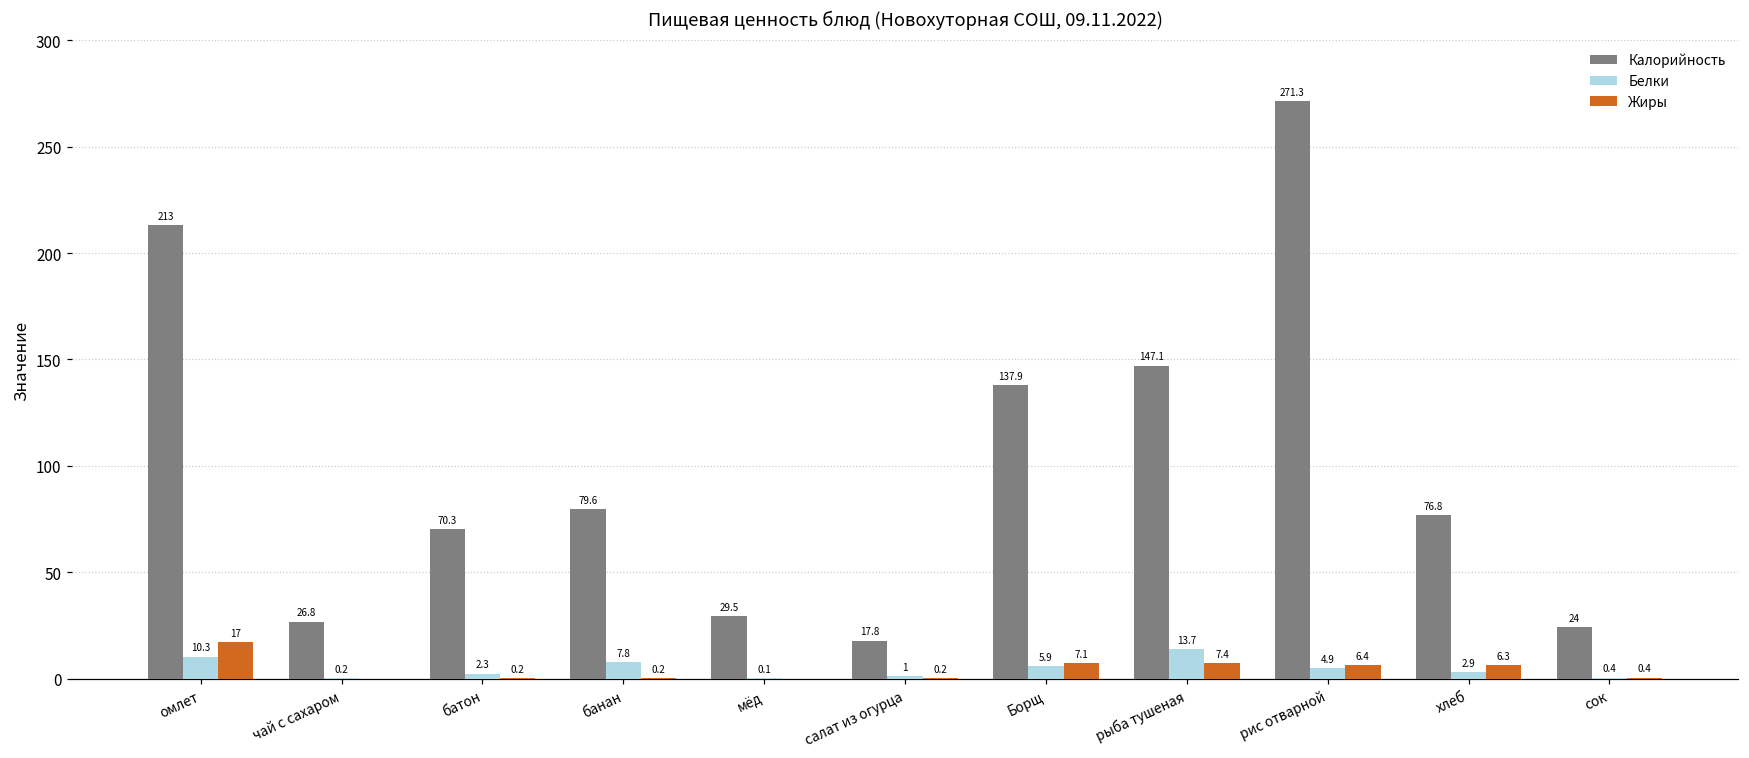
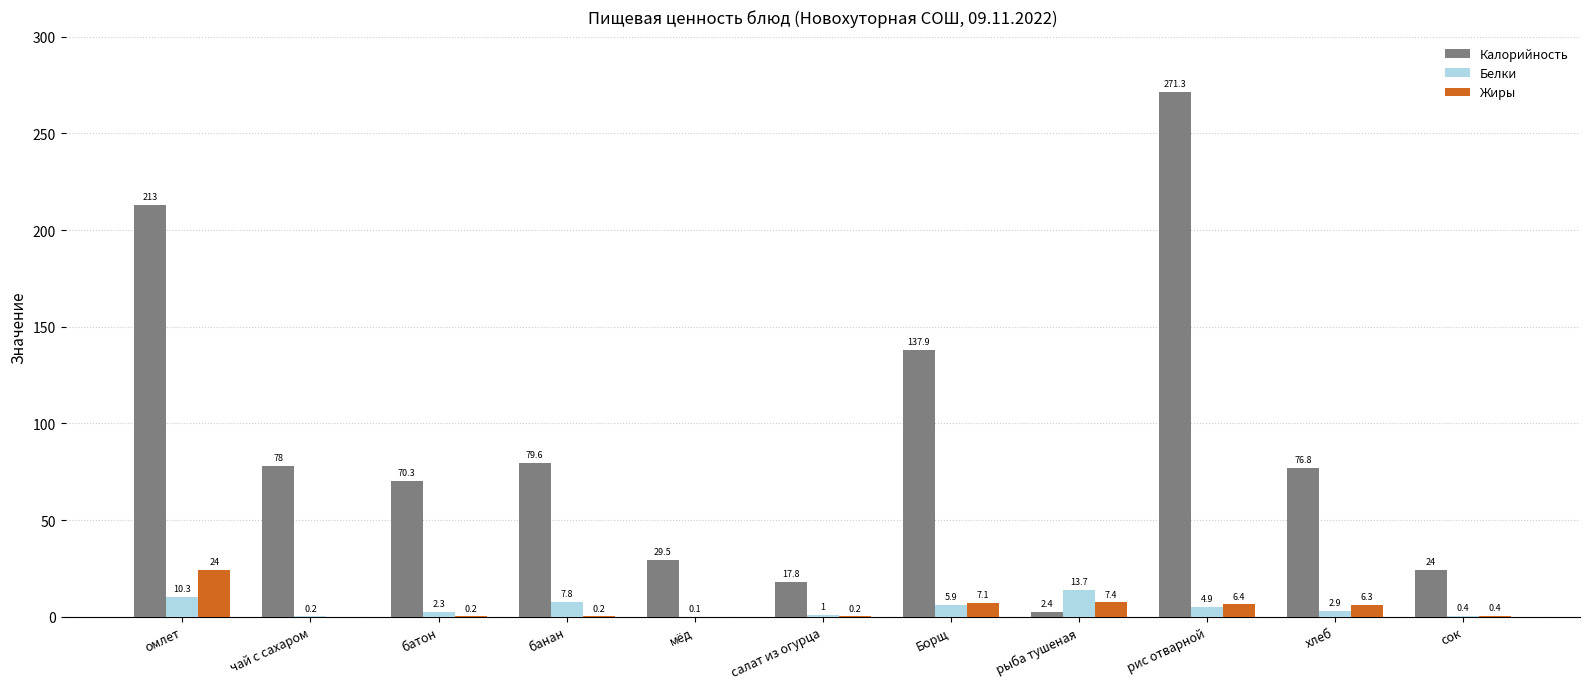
Жиры, омлет: 17 -> 24
Калорийность, чай с сахаром: 26.8 -> 78
Калорийность, рыба тушеная: 147.1 -> 2.4
